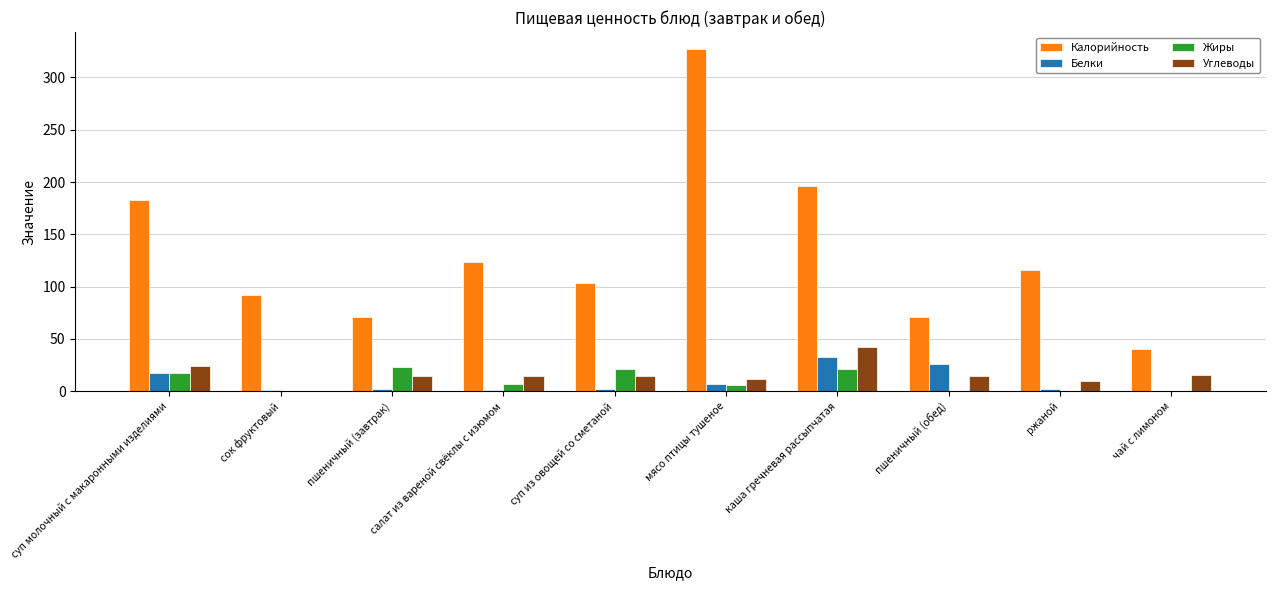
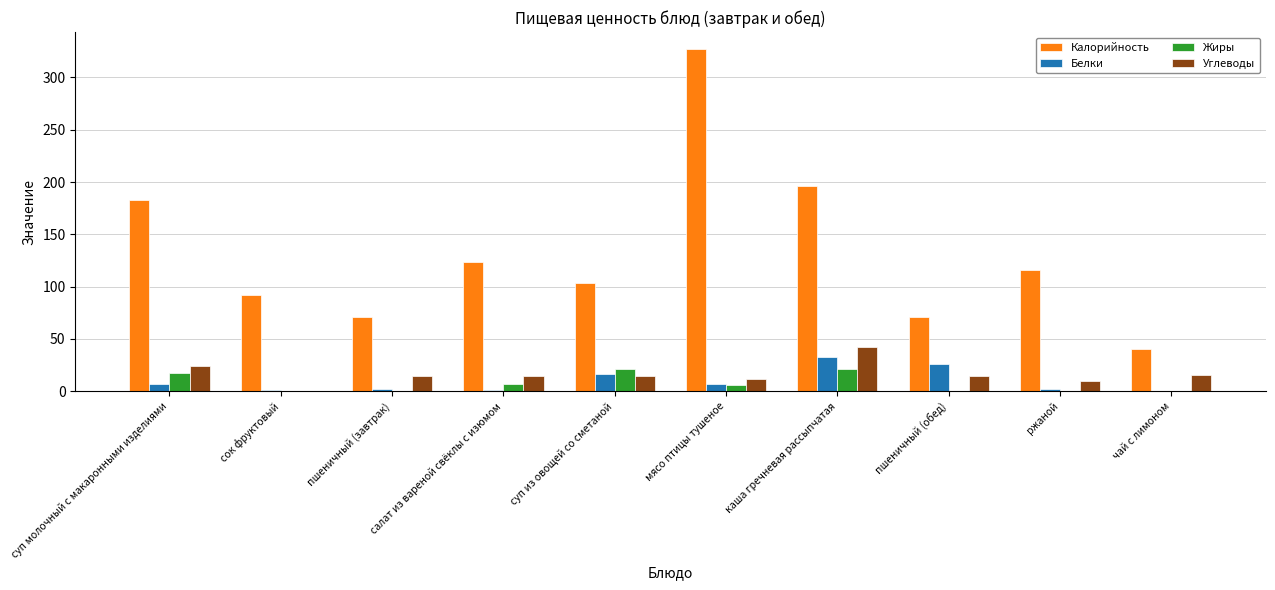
Белки, суп молочный с макаронными изделиями: 17 -> 7
Жиры, пшеничный (завтрак): 23 -> 0
Белки, суп из овощей со сметаной: 2 -> 16
